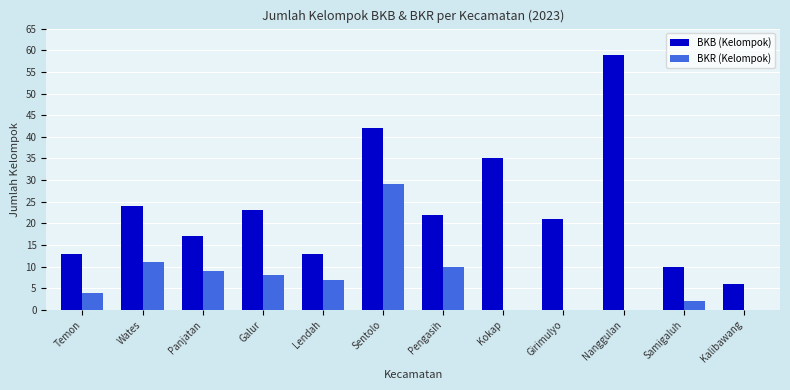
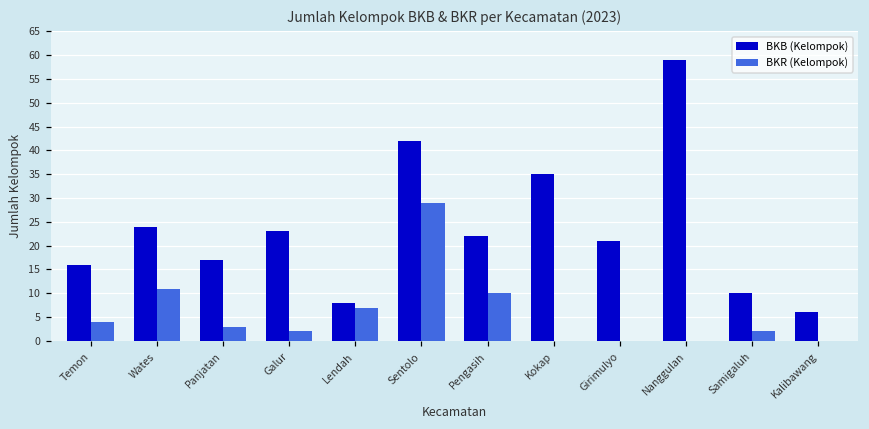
BKB (Kelompok), Temon: 13 -> 16
BKR (Kelompok), Panjatan: 9 -> 3
BKR (Kelompok), Galur: 8 -> 2
BKB (Kelompok), Lendah: 13 -> 8
